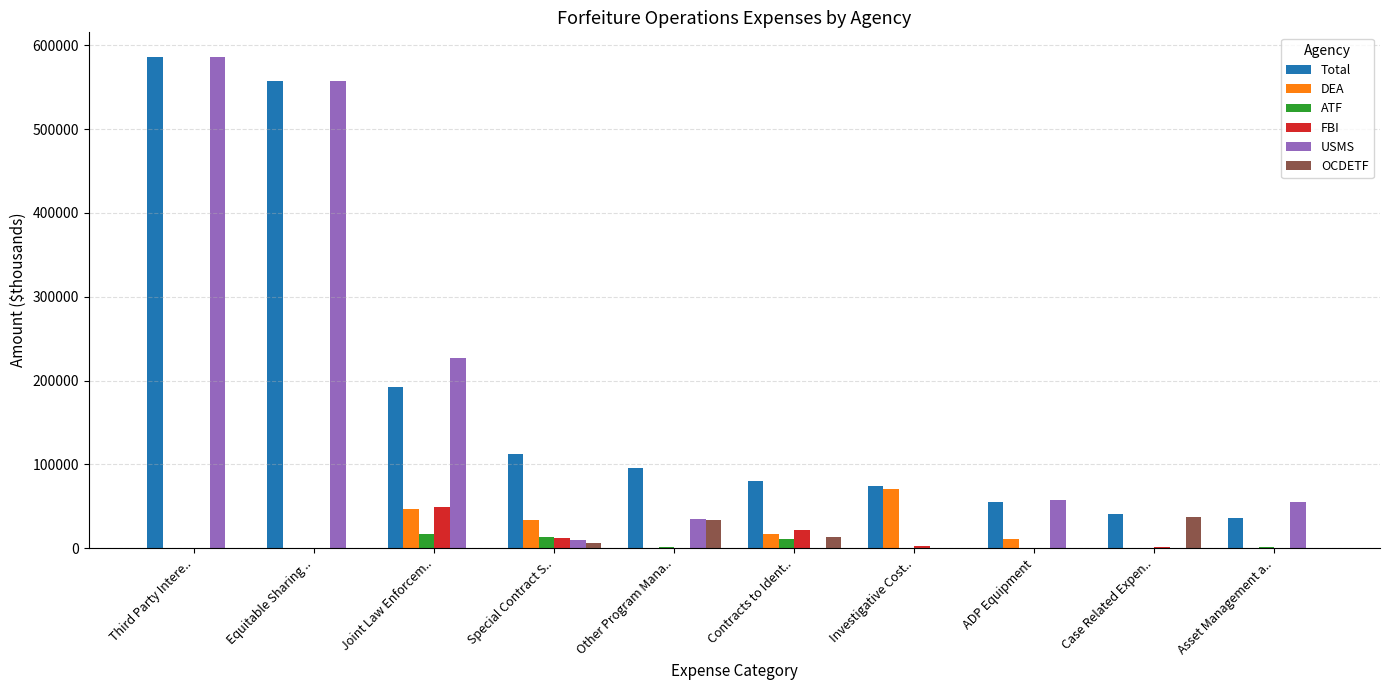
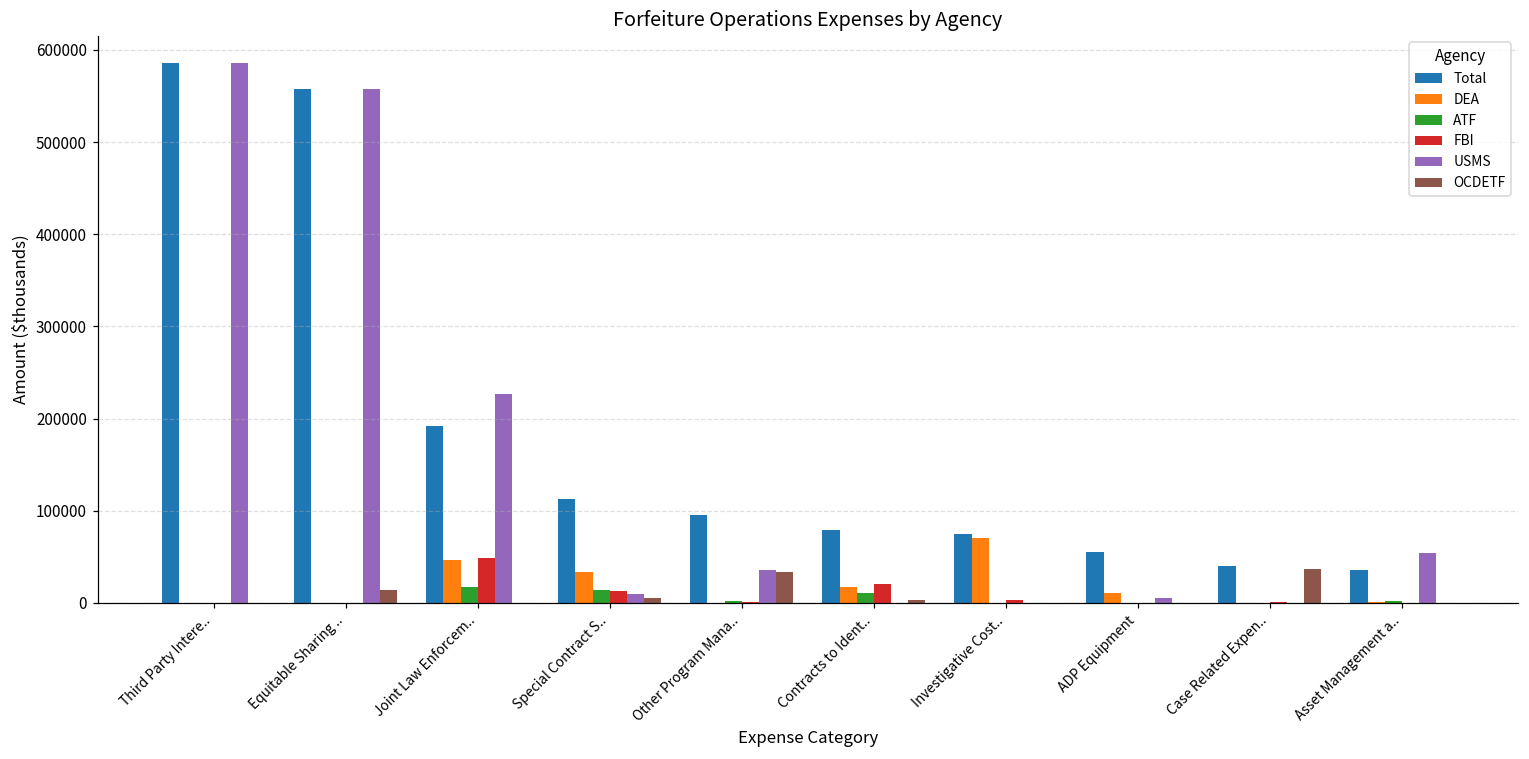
OCDETF, Equitable Sharing ..: 0 -> 10000
OCDETF, Contracts to Ident..: 10000 -> 0
USMS, ADP Equipment: 60000 -> 10000
